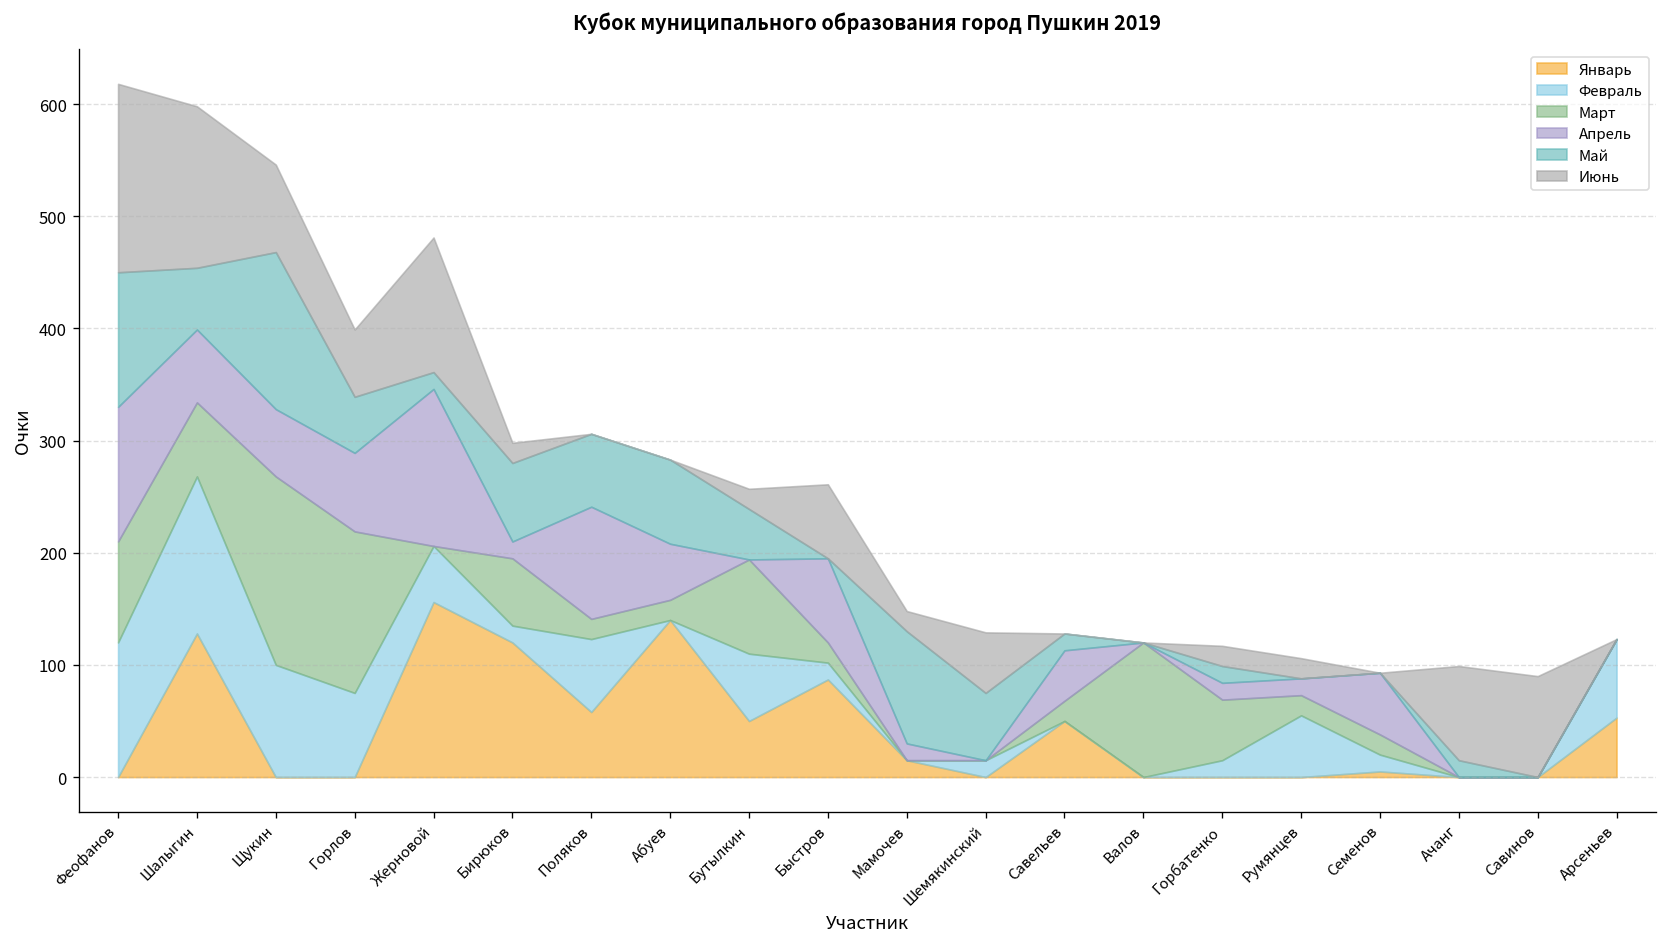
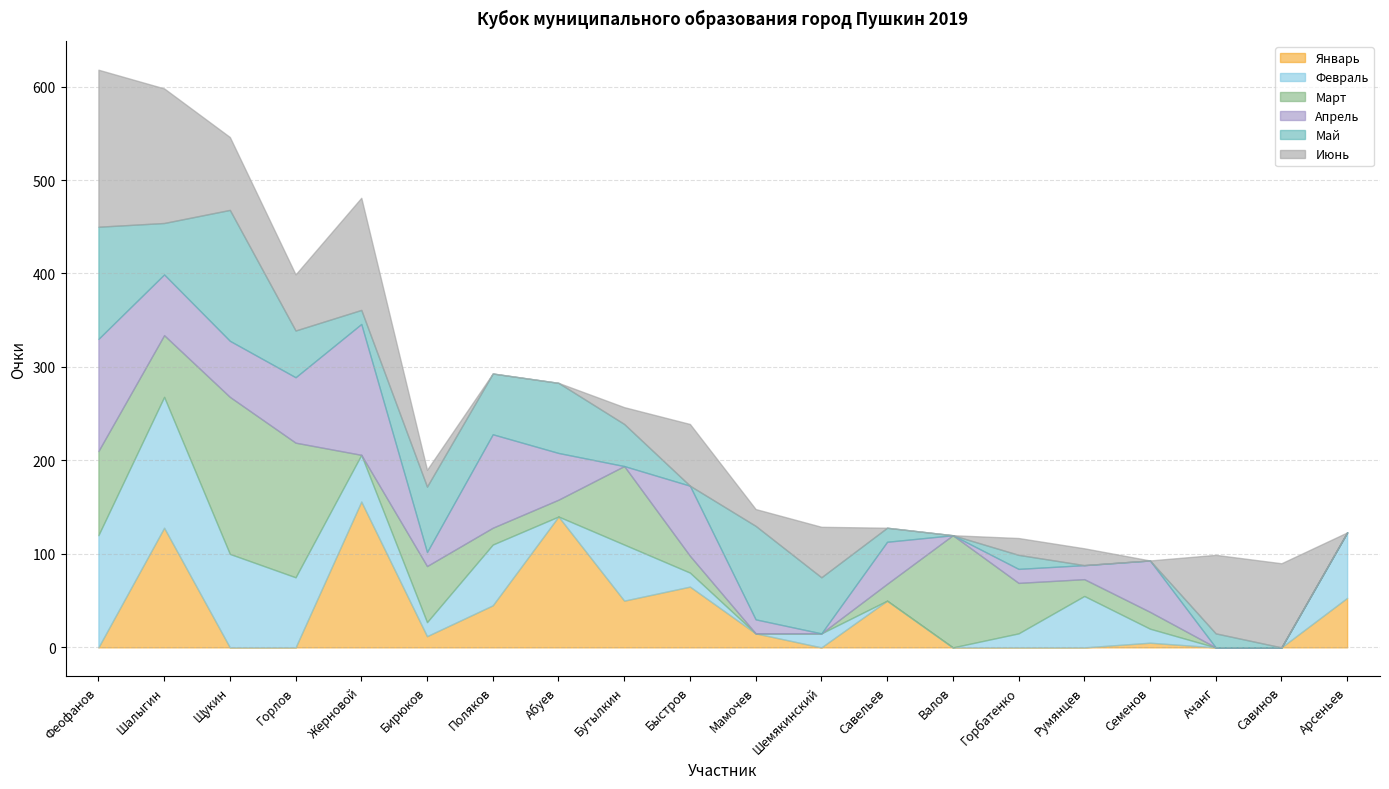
Январь, Бирюков: 120 -> 10
Январь, Поляков: 60 -> 50
Январь, Быстров: 90 -> 70
